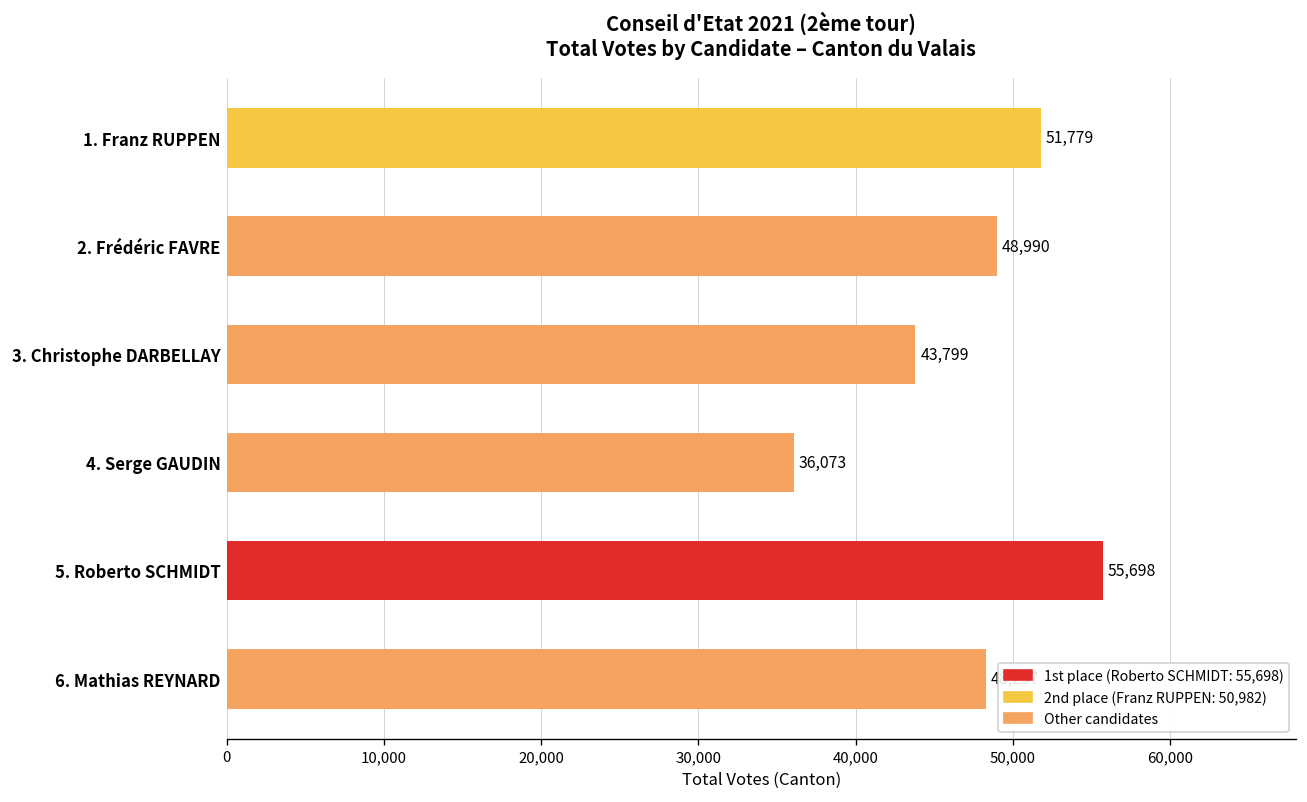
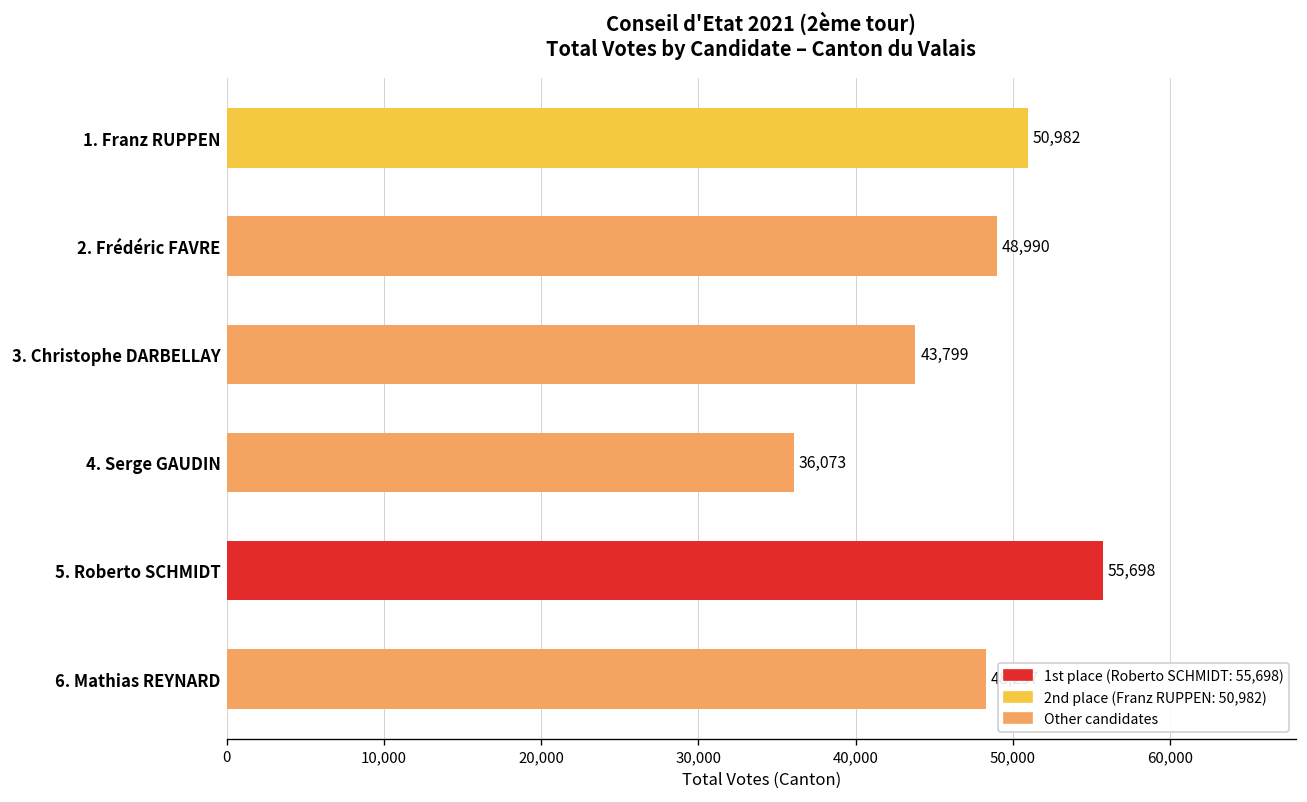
1. Franz RUPPEN: 51,779 -> 50,982
